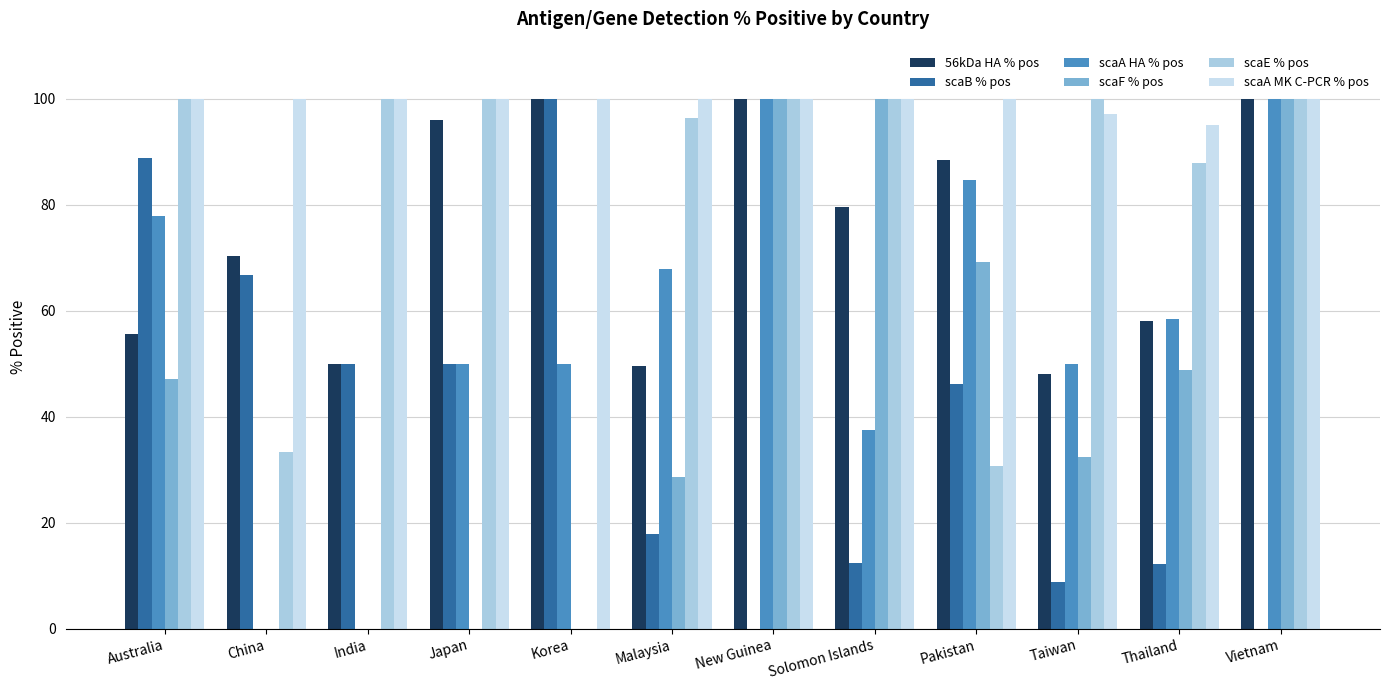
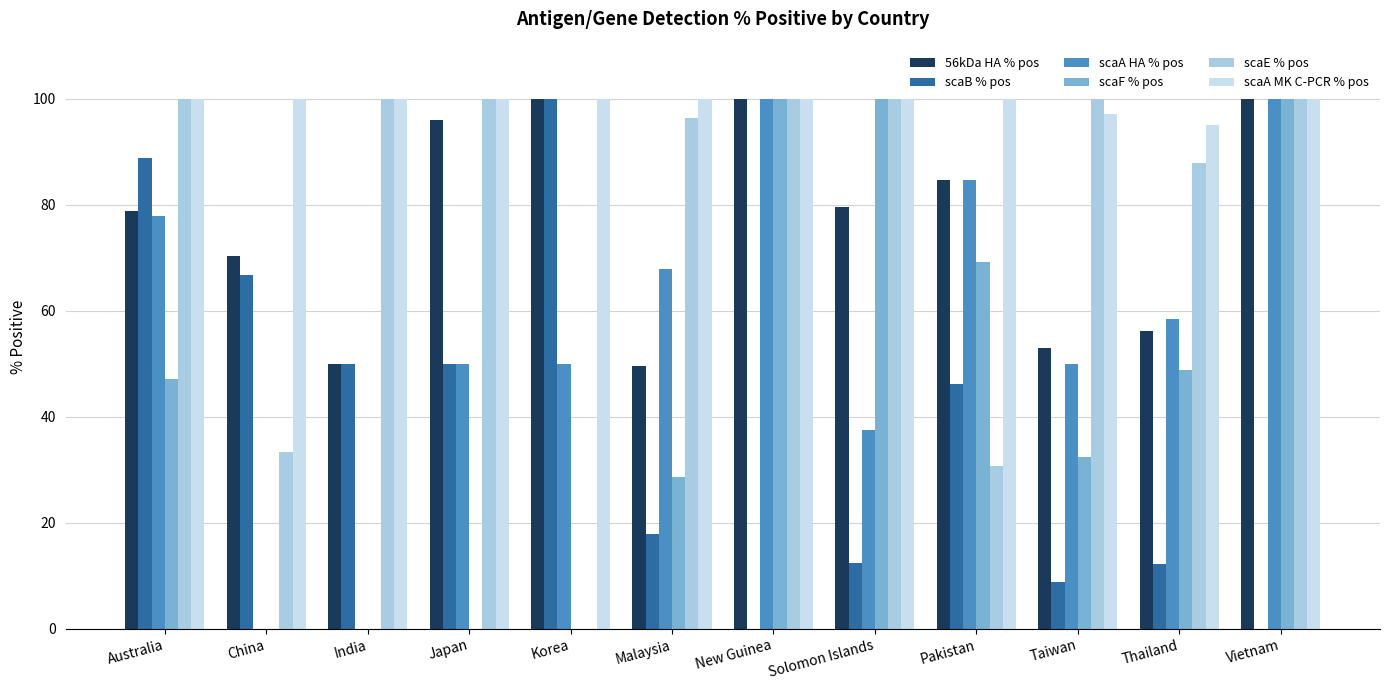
56kDa HA % pos, Australia: 56 -> 79
56kDa HA % pos, Pakistan: 88 -> 85
56kDa HA % pos, Taiwan: 48 -> 53
56kDa HA % pos, Thailand: 58 -> 56
